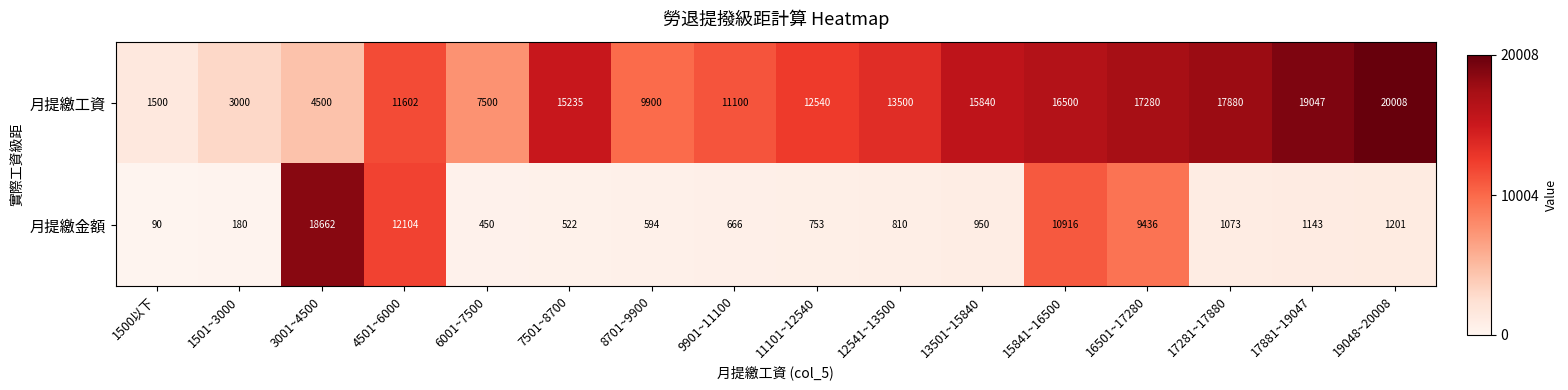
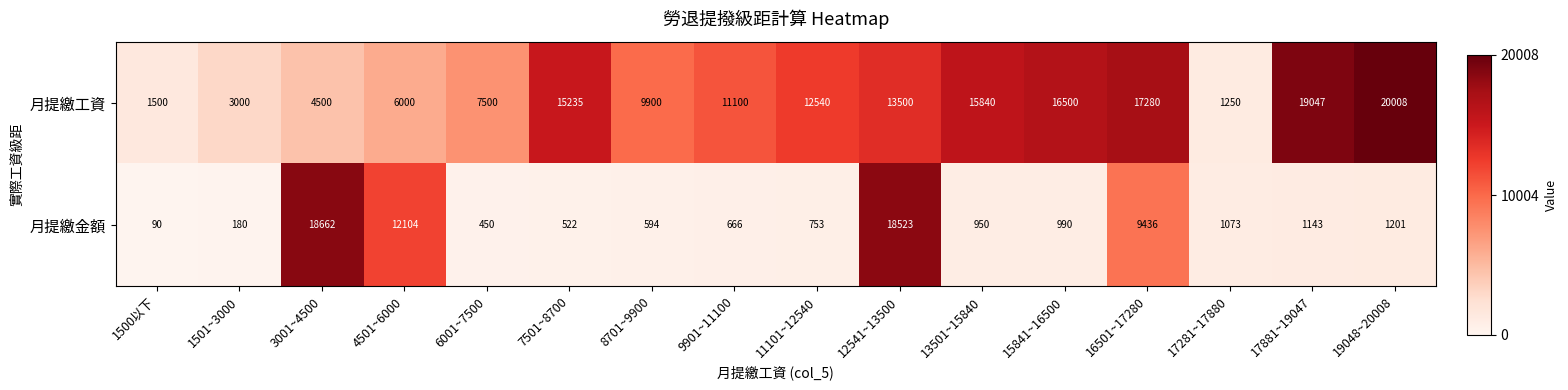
月提繳工資, 4501~6000: 11602 -> 6000
月提繳工資, 17281~17880: 17880 -> 1250
月提繳金額, 12541~13500: 810 -> 18523
月提繳金額, 15841~16500: 10916 -> 990
